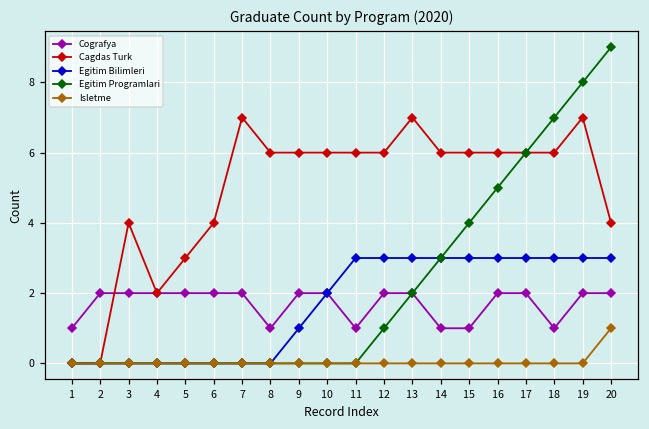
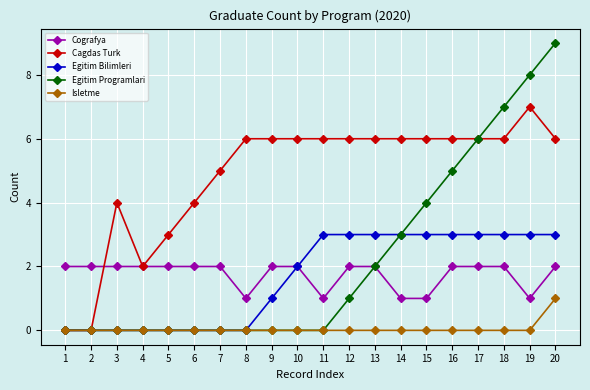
Cografya, 1: 1 -> 2
Cagdas Turk, 7: 7 -> 5
Cagdas Turk, 13: 7 -> 6
Cografya, 18: 1 -> 2
Cografya, 19: 2 -> 1
Cagdas Turk, 20: 4 -> 6
